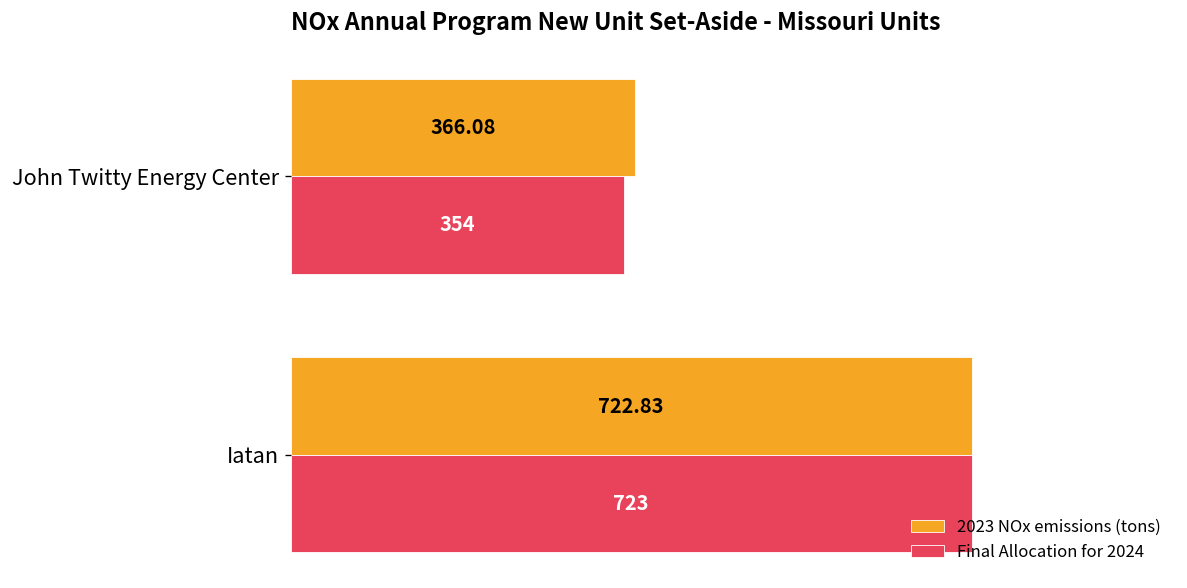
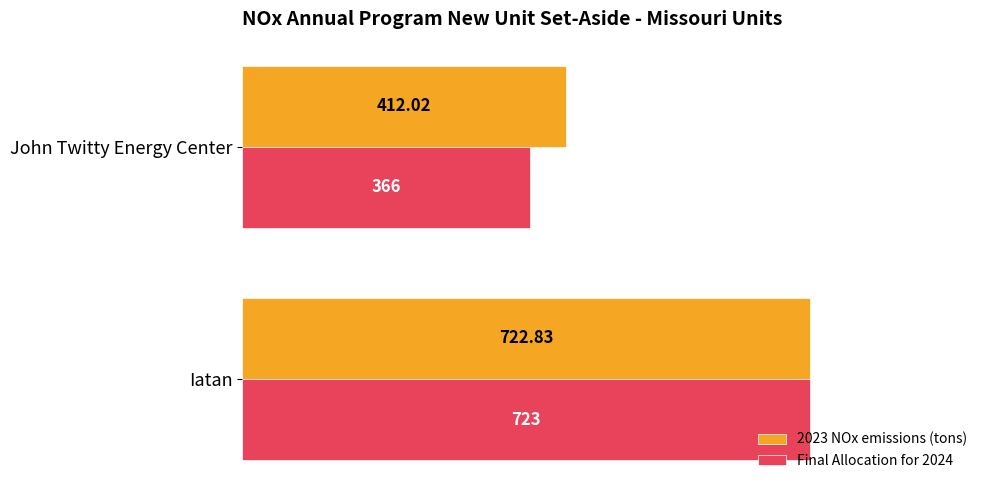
2023 NOx emissions (tons), John Twitty Energy Center: 366.08 -> 412.02
Final Allocation for 2024, John Twitty Energy Center: 354 -> 366
